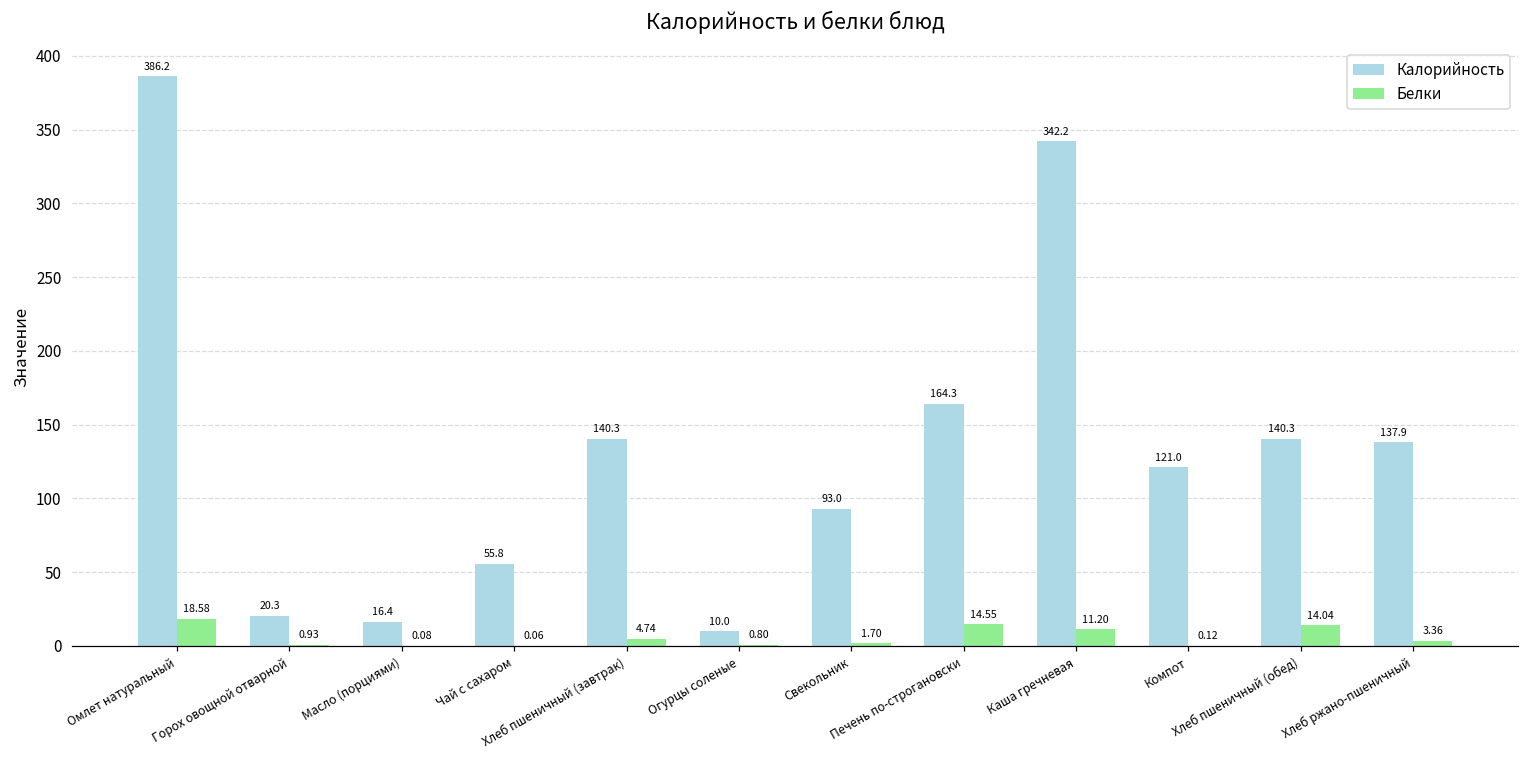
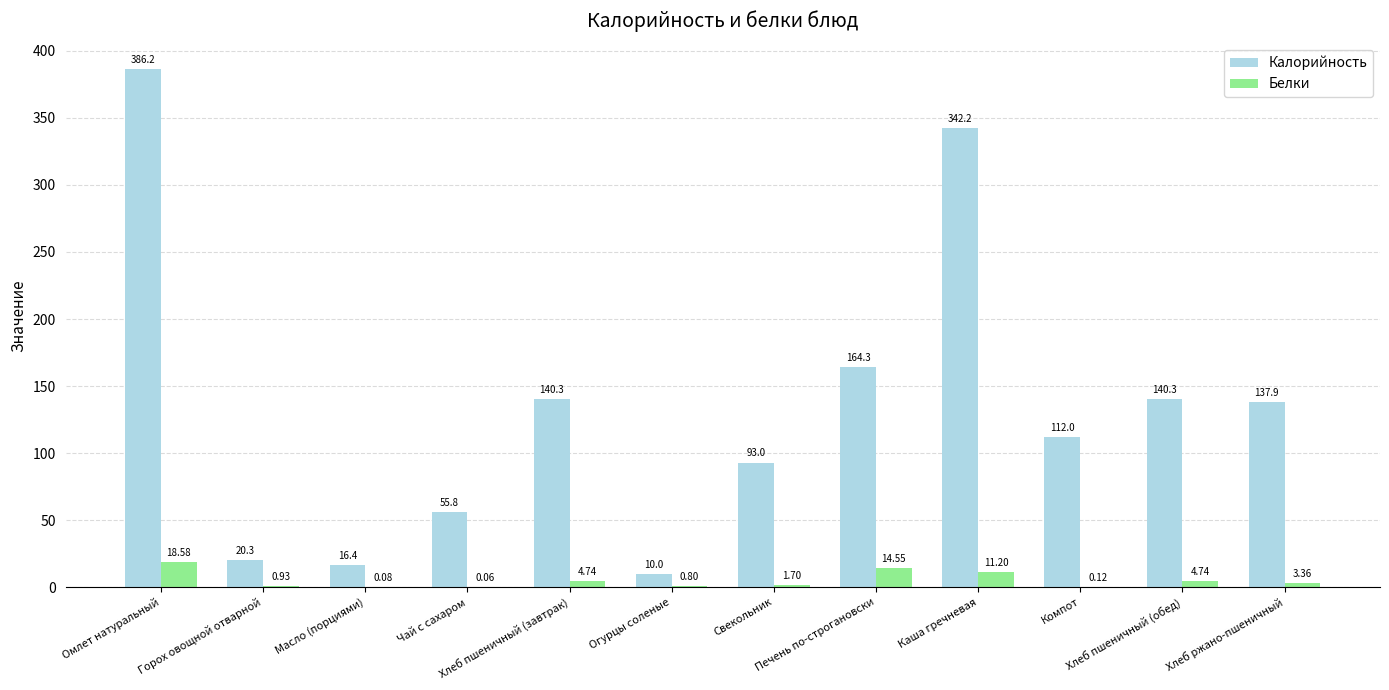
Калорийность, Компот: 121.0 -> 112.0
Белки, Хлеб пшеничный (обед): 14.04 -> 4.74
